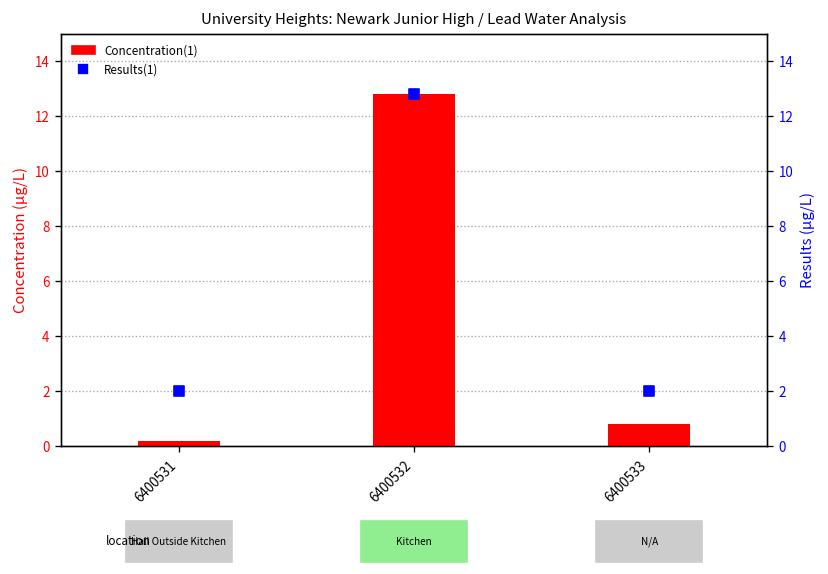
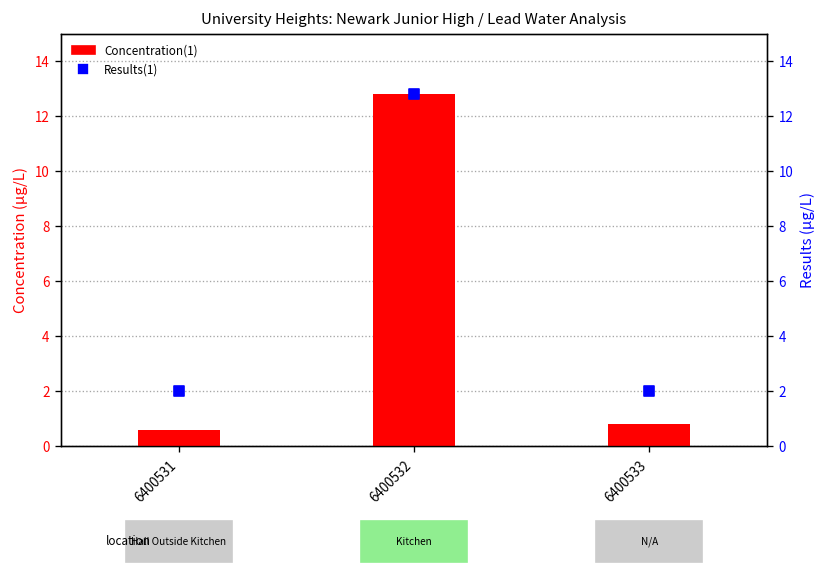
Concentration(1), 6400531: 0.2 -> 0.6
